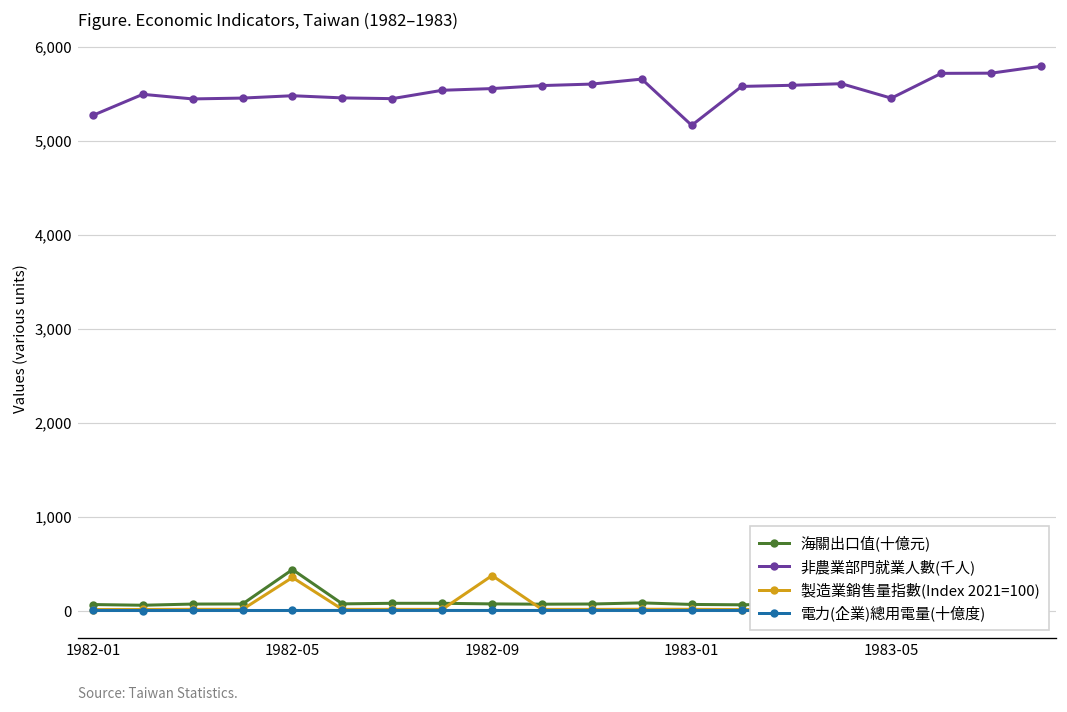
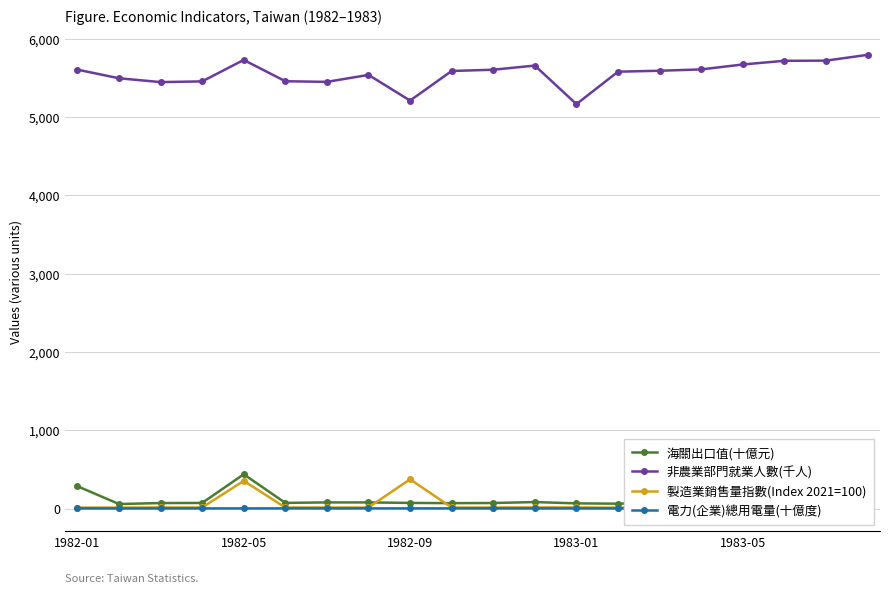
海關出口值(十億元), 1982-01: 100 -> 300
非農業部門就業人數(千人), 1982-01: 5,300 -> 5,600
非農業部門就業人數(千人), 1982-05: 5,500 -> 5,700
非農業部門就業人數(千人), 1982-09: 5,600 -> 5,200
非農業部門就業人數(千人), 1983-05: 5,500 -> 5,700
